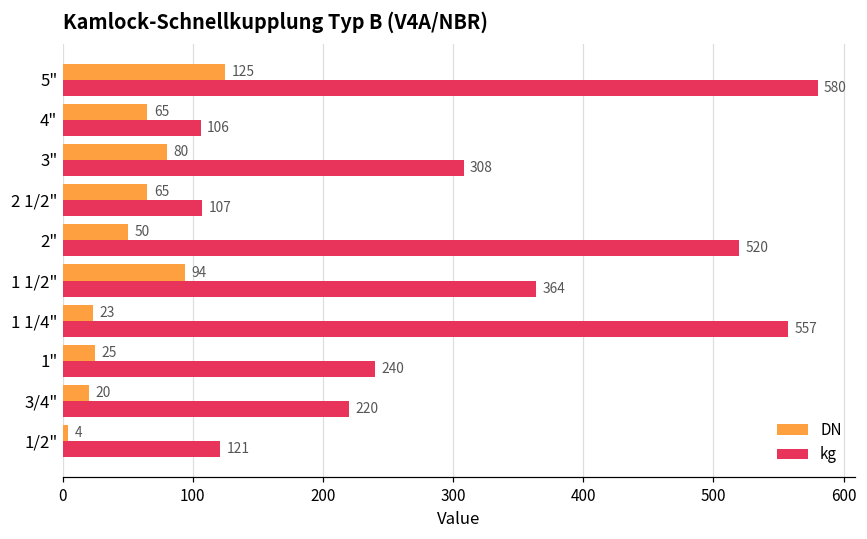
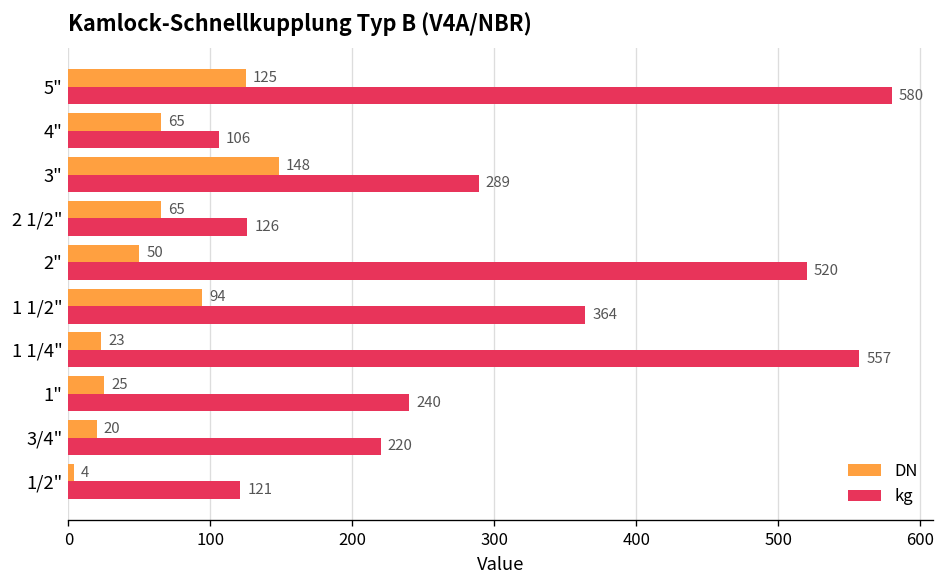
DN, 3": 80 -> 148
kg, 3": 308 -> 289
kg, 2 1/2": 107 -> 126
